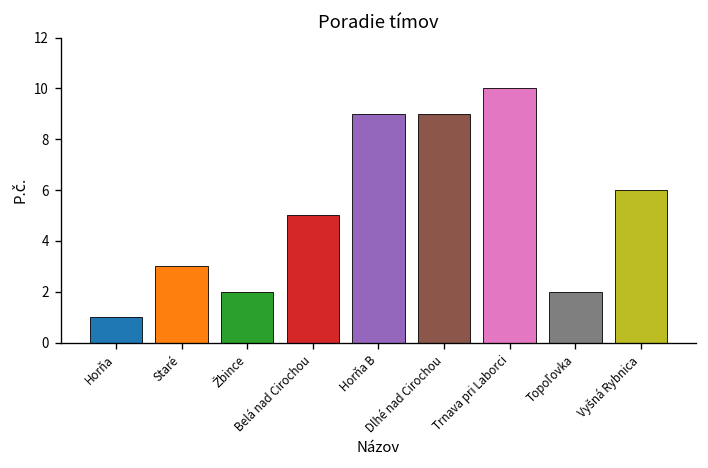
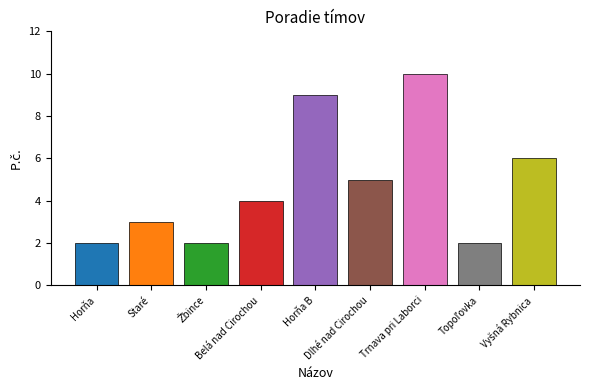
Horňa: 1 -> 2
Belá nad Cirochou: 5 -> 4
Dlhé nad Cirochou: 9 -> 5
